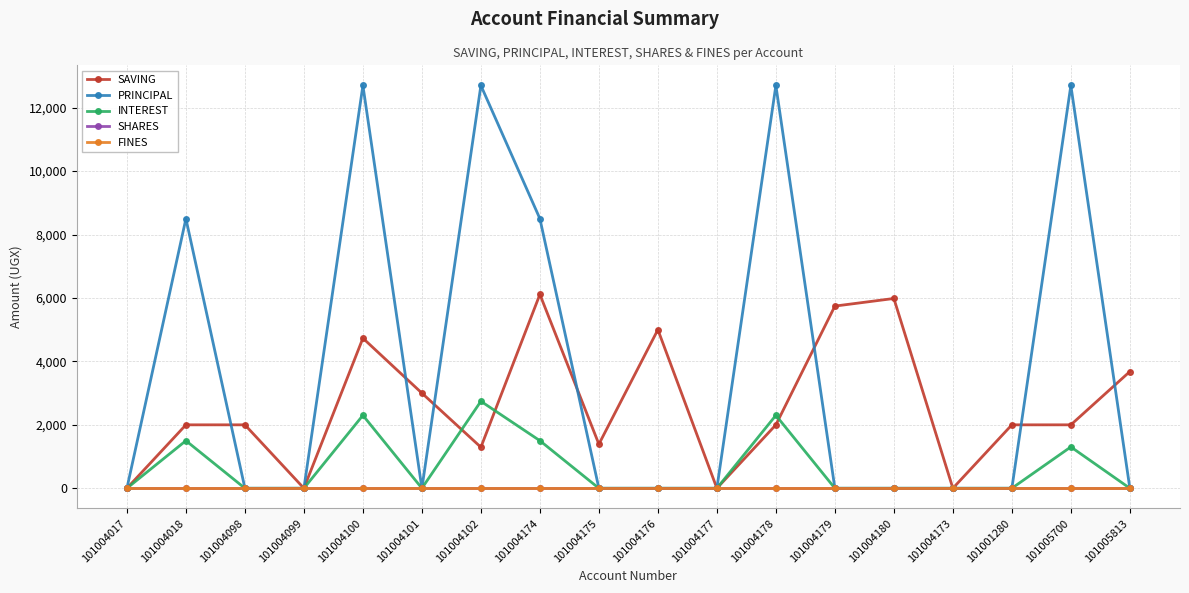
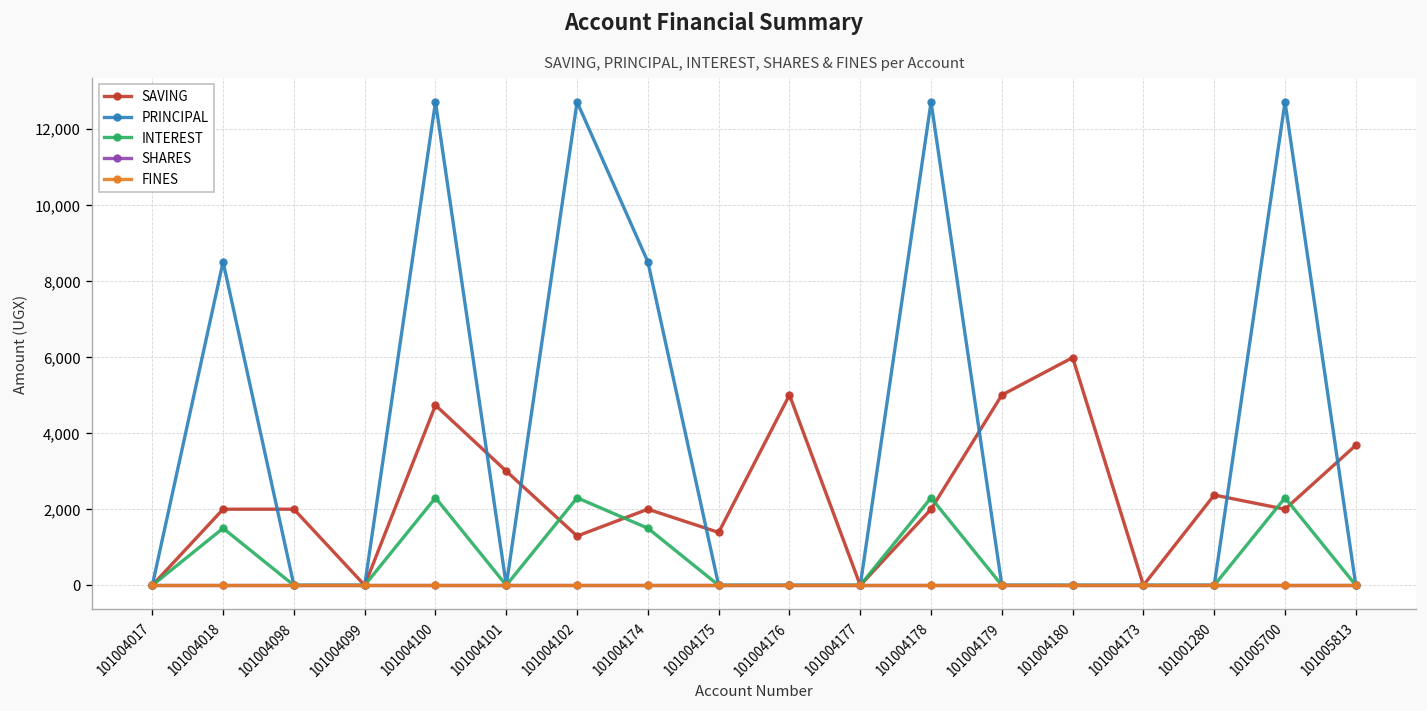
INTEREST, 101004102: 2,700 -> 2,300
SAVING, 101004174: 6,100 -> 2,000
SAVING, 101004179: 5,700 -> 5,000
SAVING, 101001280: 2,000 -> 2,400
INTEREST, 101005700: 1,300 -> 2,300
